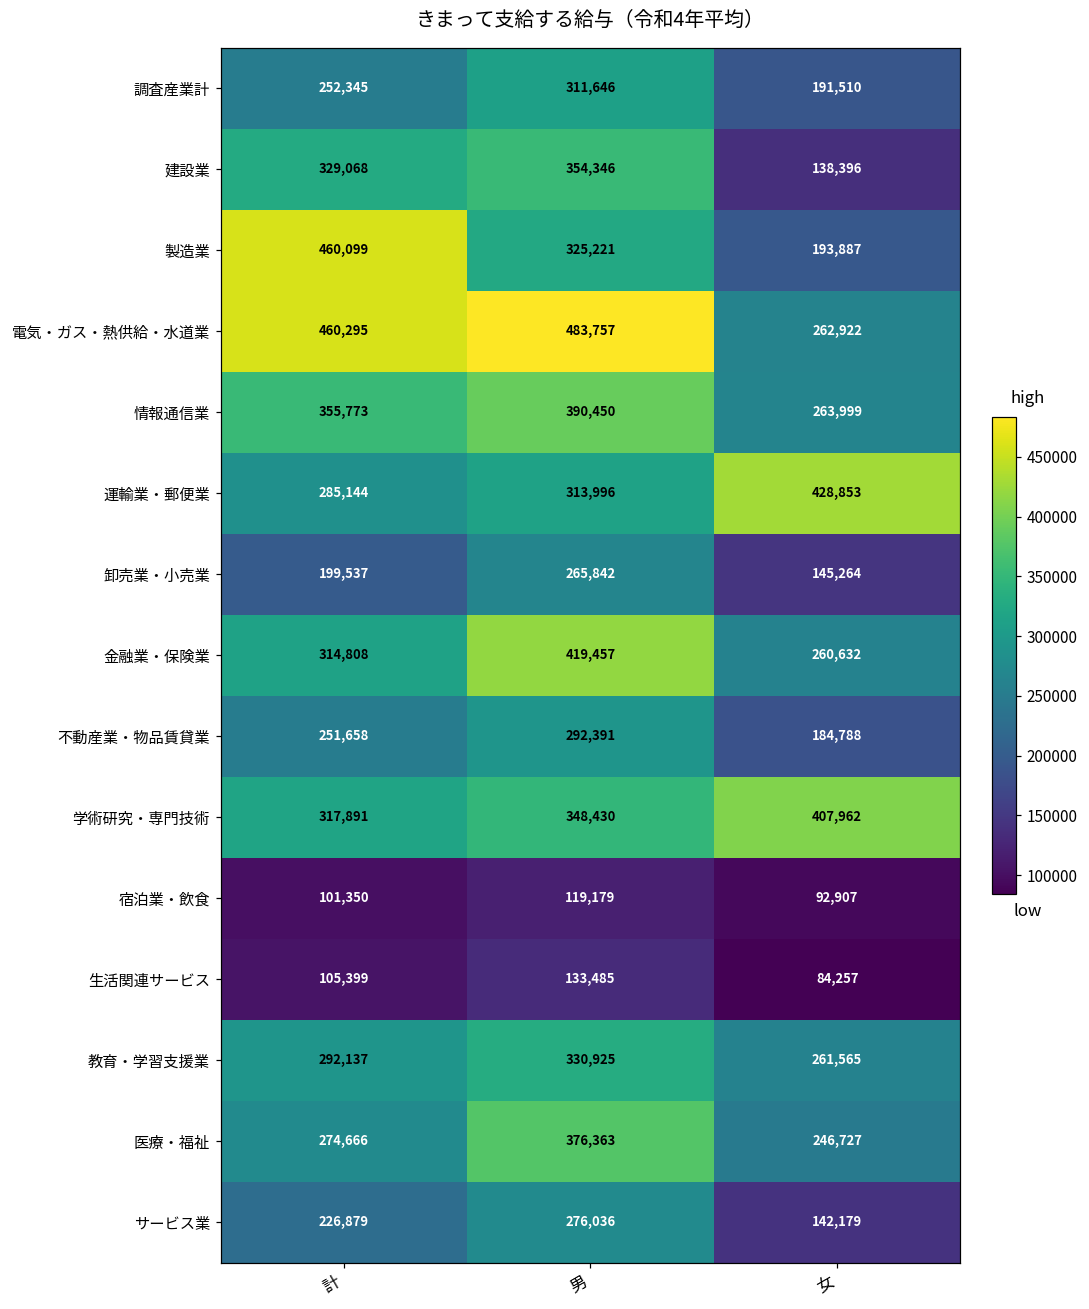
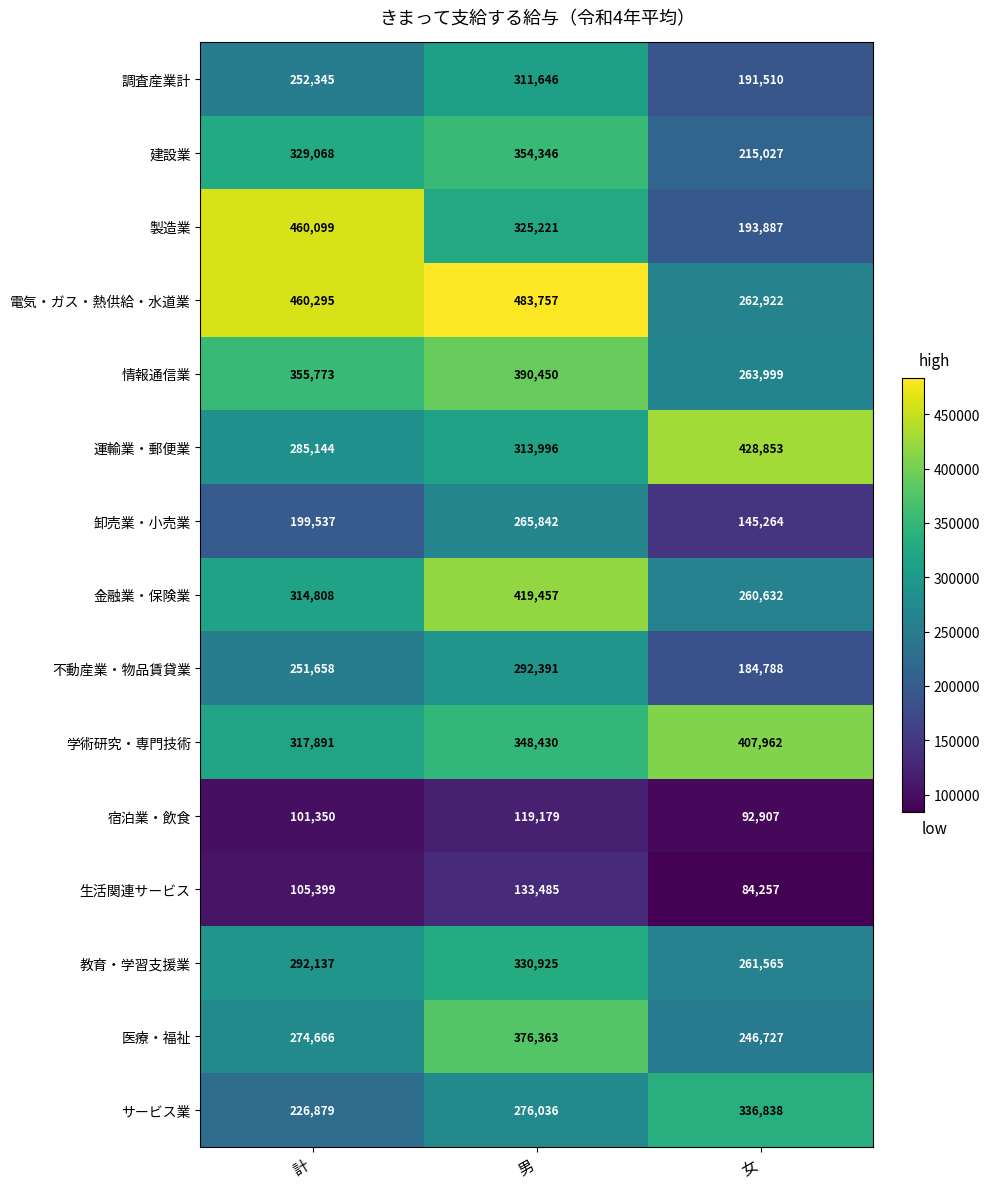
建設業, 女: 138,396 -> 215,027
サービス業, 女: 142,179 -> 336,838
